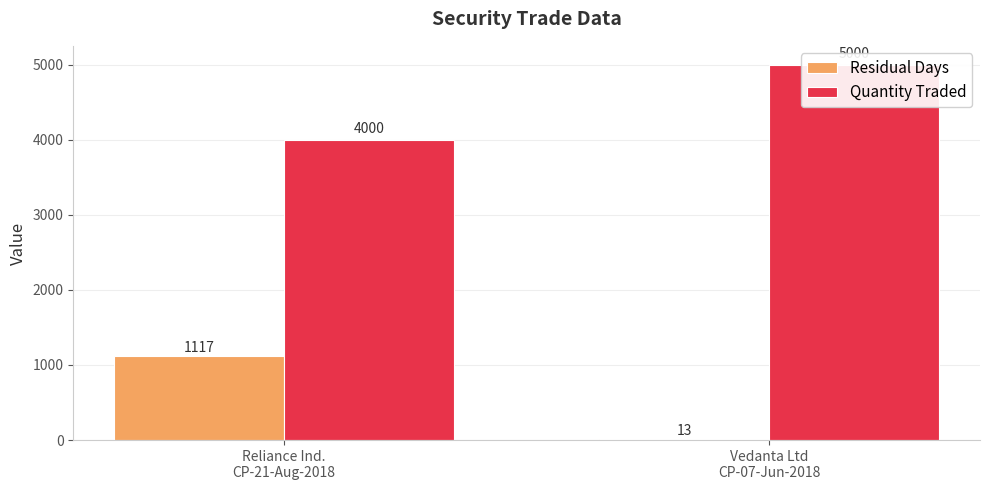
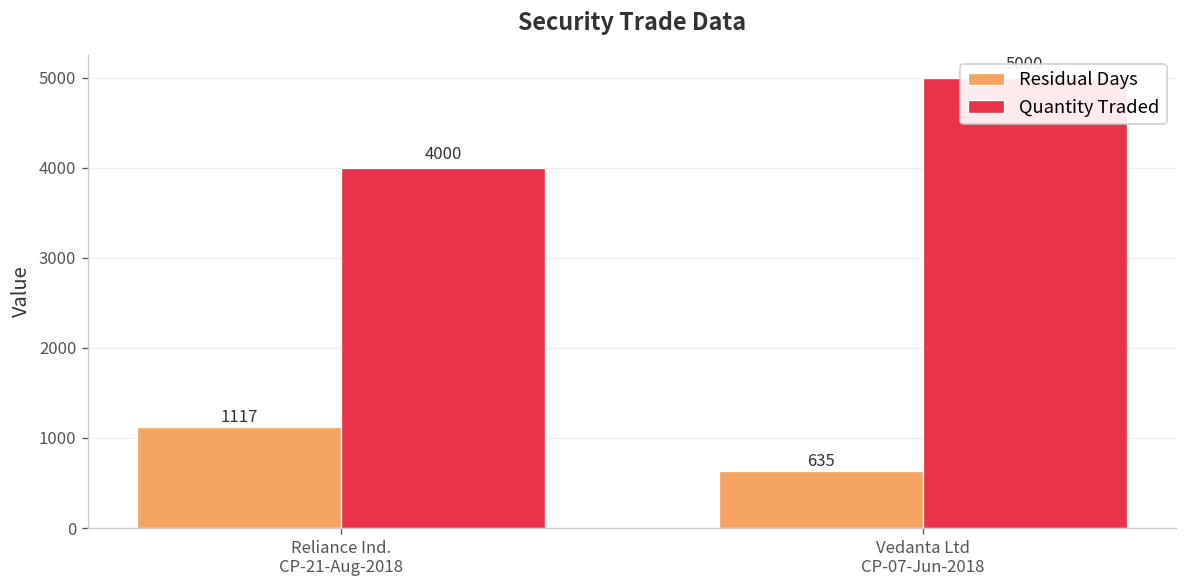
Residual Days, Vedanta Ltd CP-07-Jun-2018: 13 -> 635
